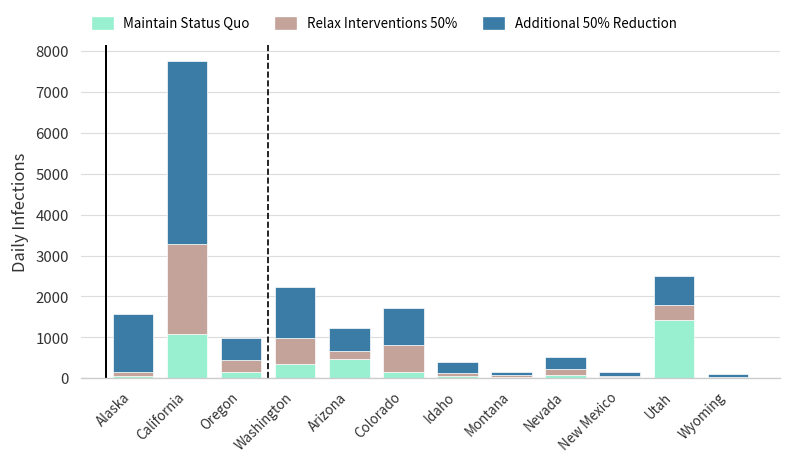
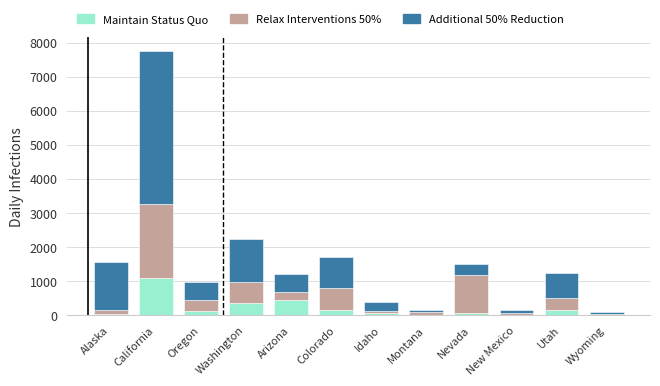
Relax Interventions 50%, Nevada: 100 -> 1100
Maintain Status Quo, Utah: 1400 -> 200
